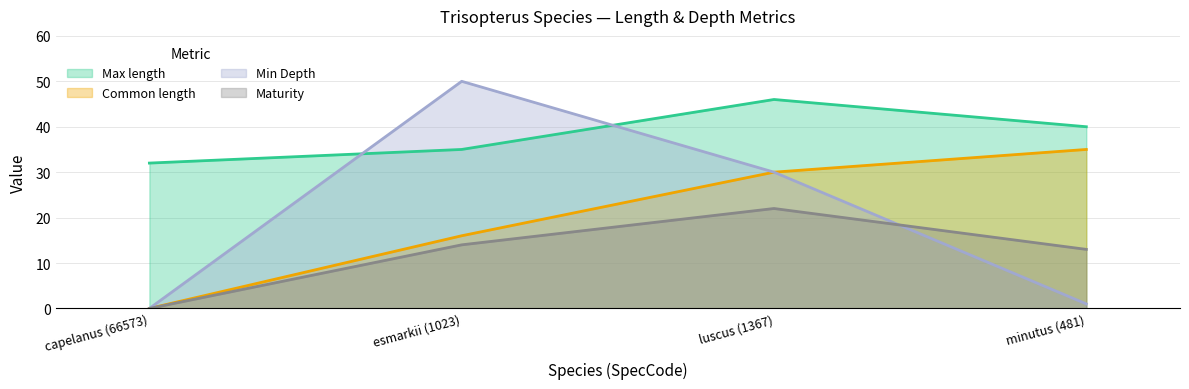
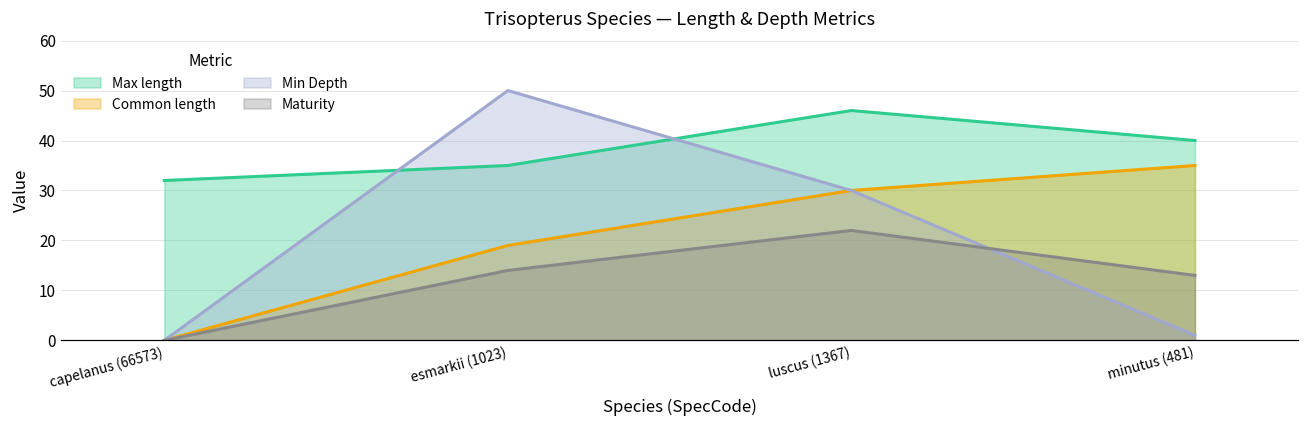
Common length, esmarkii (1023): 16 -> 19
